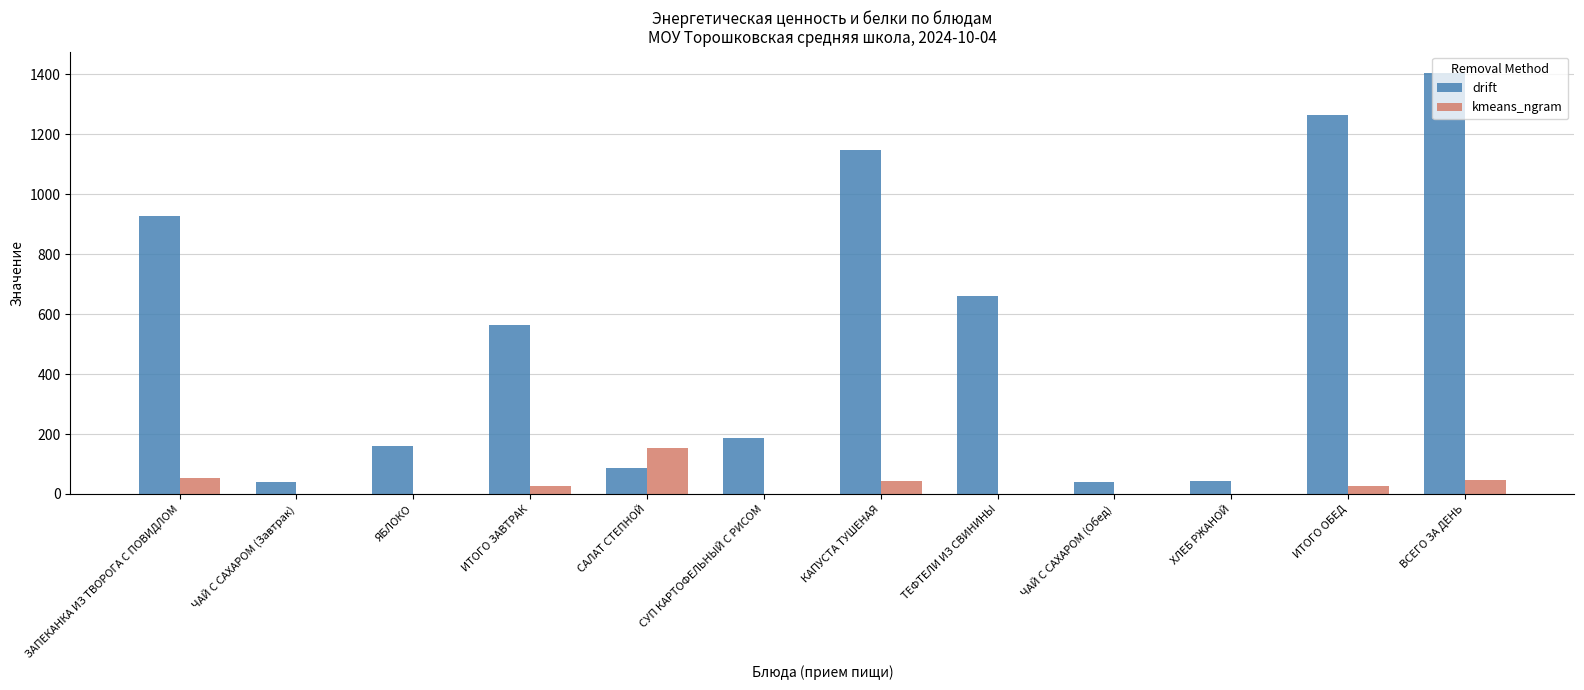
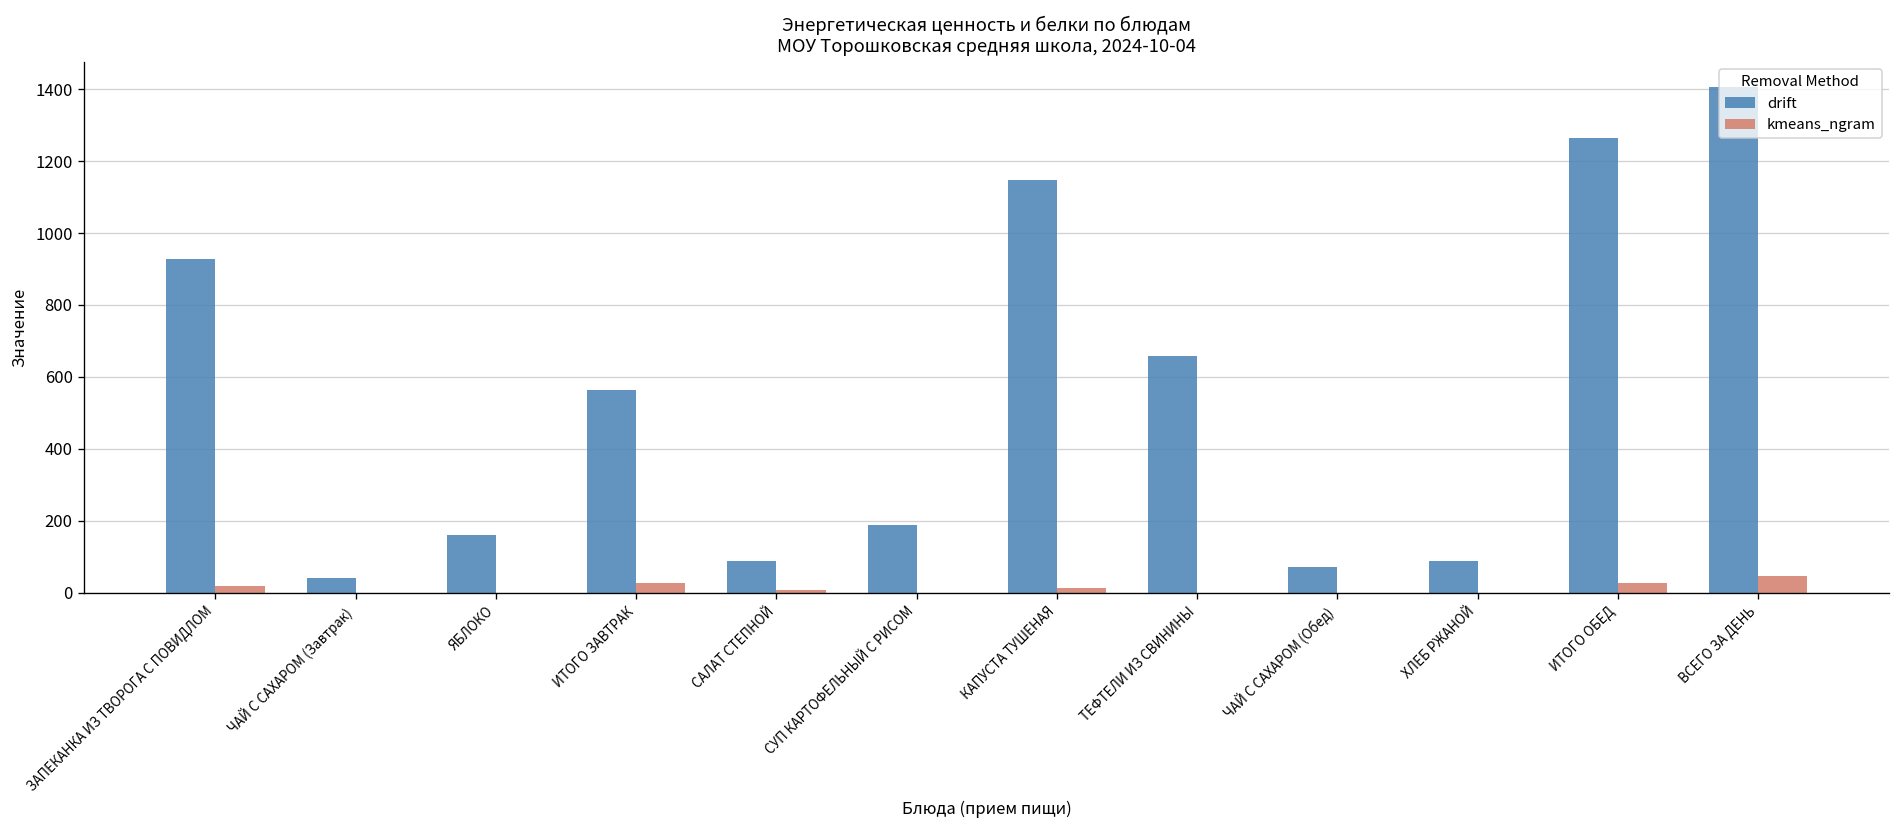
kmeans_ngram, ЗАПЕКАНКА ИЗ ТВОРОГА С ПОВИДЛОМ: 50 -> 20
kmeans_ngram, САЛАТ СТЕПНОЙ: 150 -> 10
kmeans_ngram, КАПУСТА ТУШЕНАЯ: 40 -> 10
drift, ЧАЙ С САХАРОМ (Обед): 40 -> 70
drift, ХЛЕБ РЖАНОЙ: 40 -> 90
